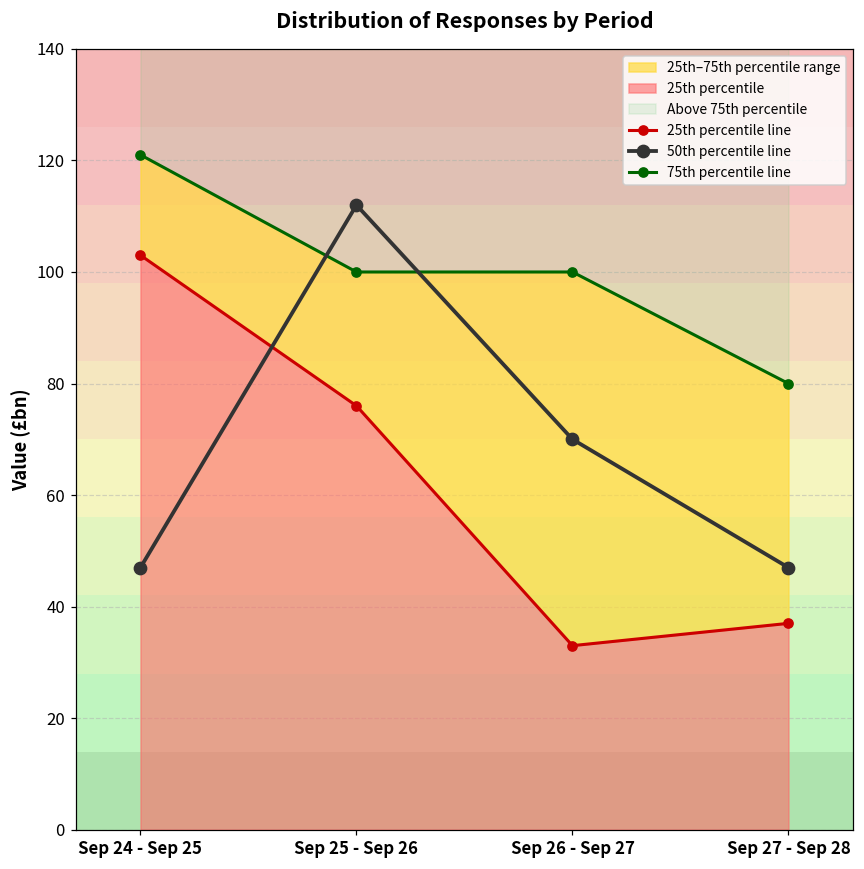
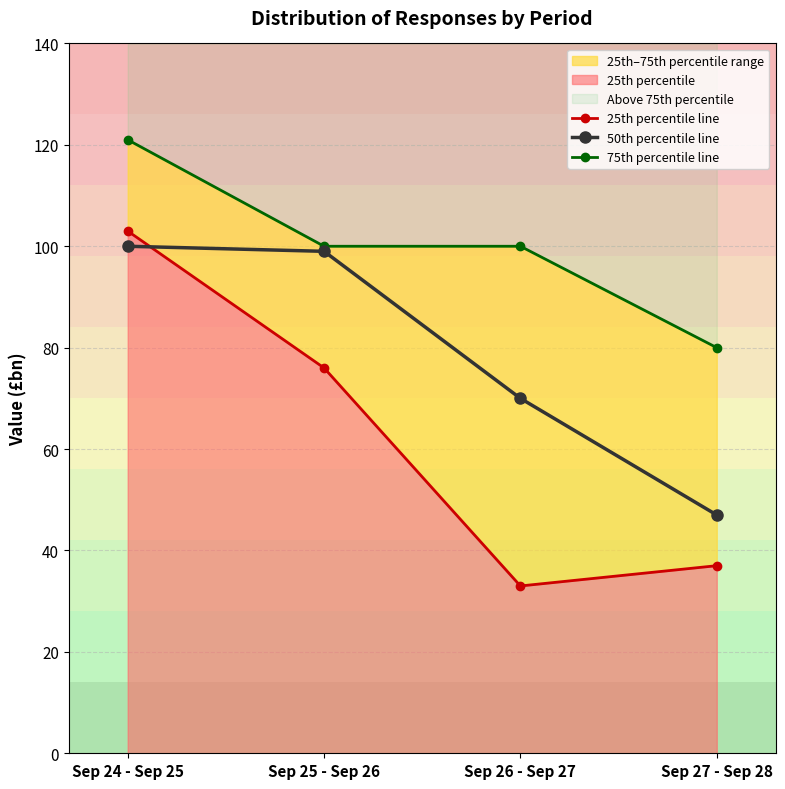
50th percentile line, Sep 24 - Sep 25: 47 -> 100
50th percentile line, Sep 25 - Sep 26: 112 -> 99
